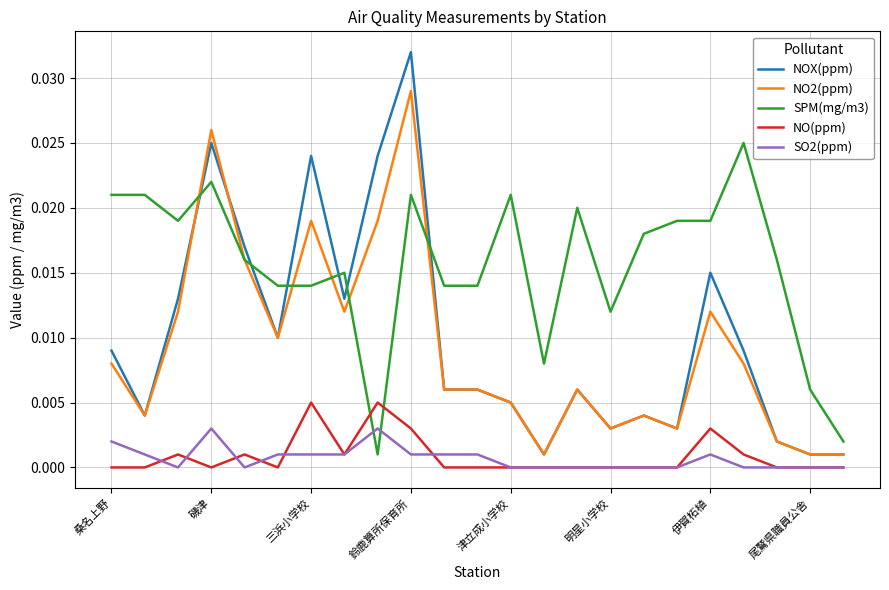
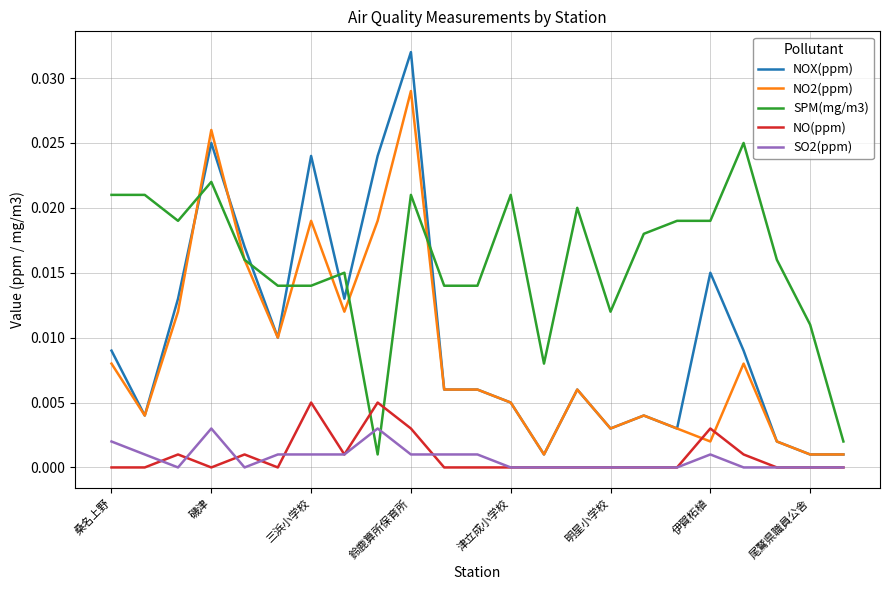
NO2(ppm), 伊賀柘植: 0.012 -> 0.002
SPM(mg/m3), 尾鷲県職員公舎: 0.006 -> 0.011
